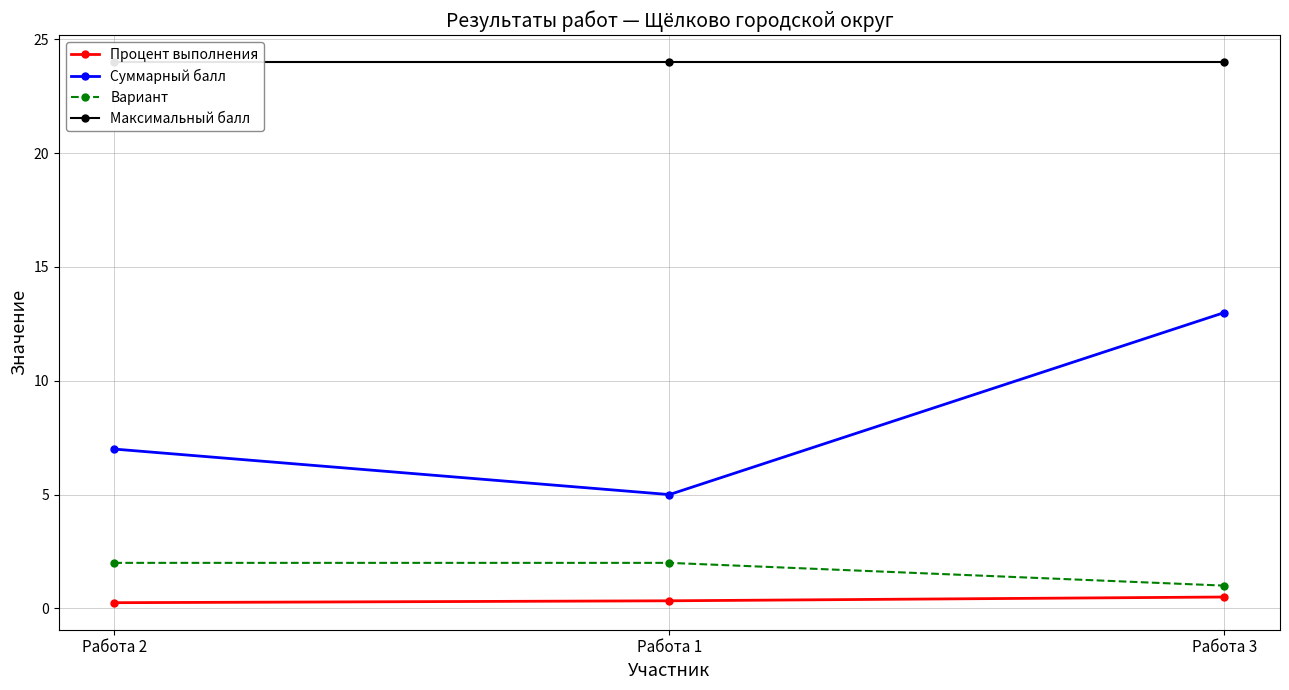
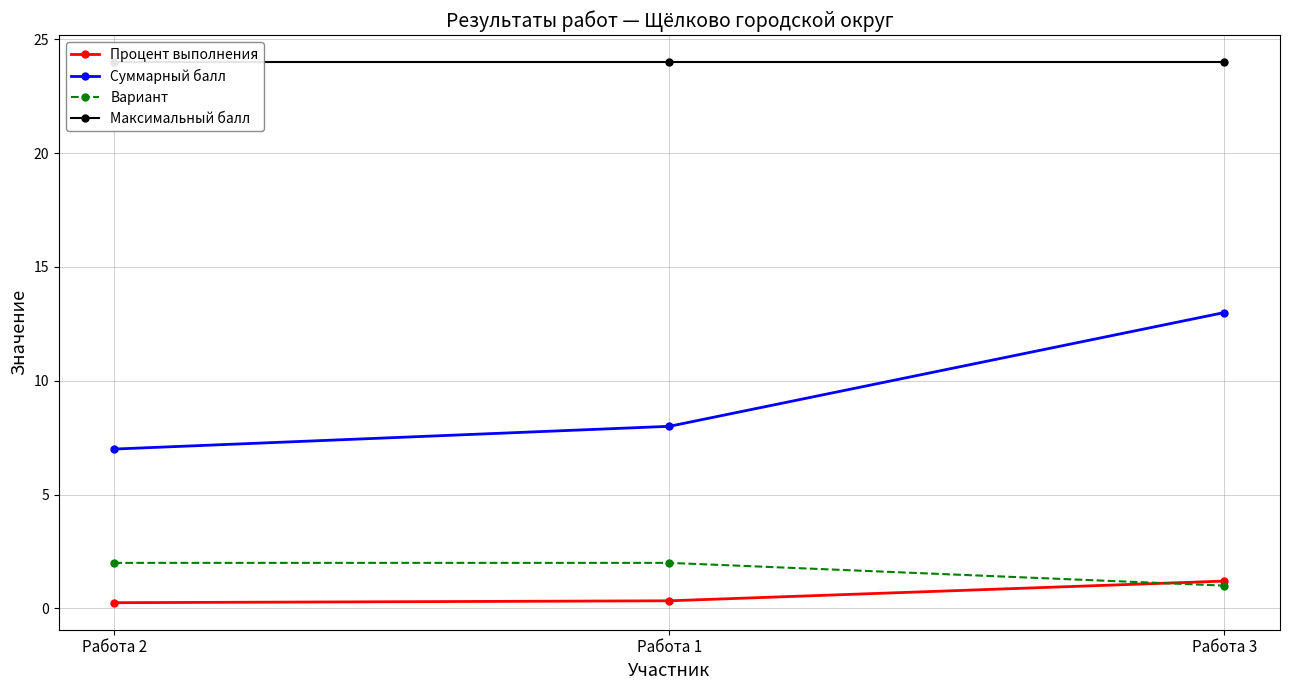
Суммарный балл, Работа 1: 5 -> 8
Процент выполнения, Работа 3: 0.5 -> 1.2
